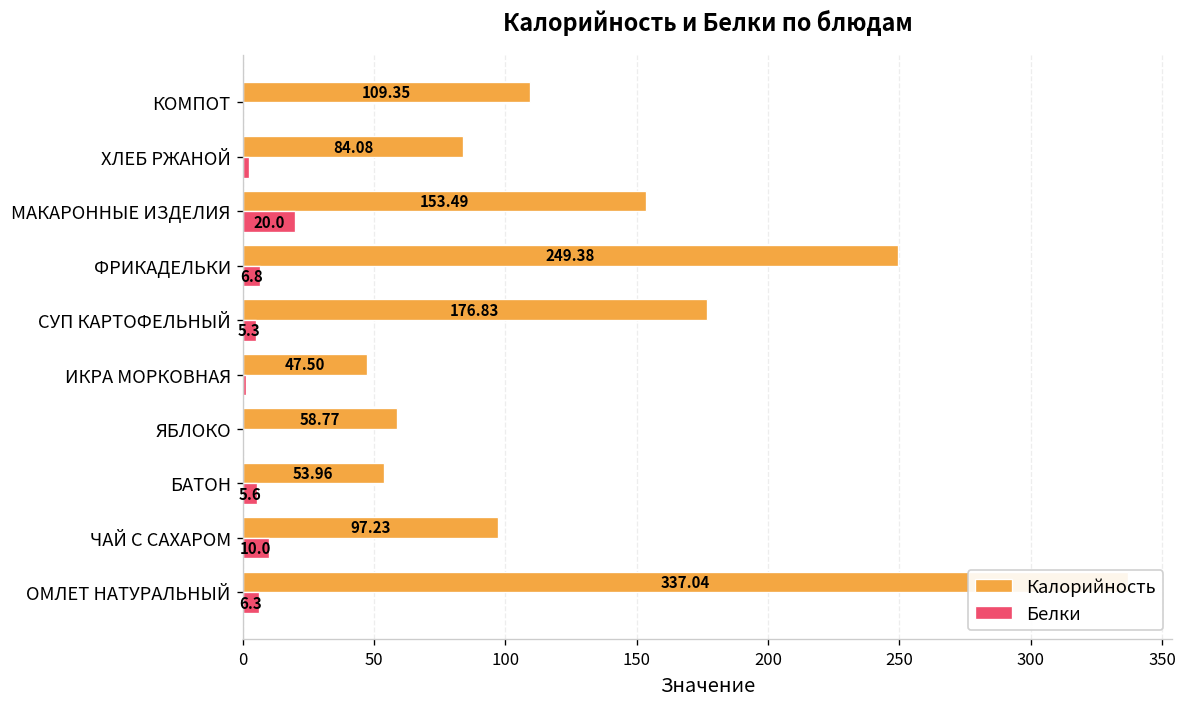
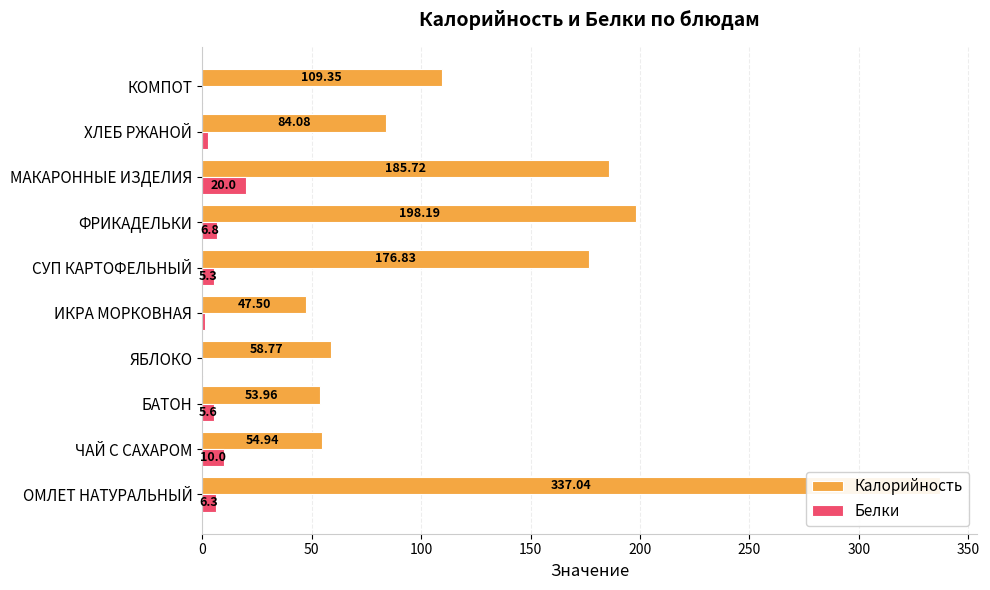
Калорийность, МАКАРОННЫЕ ИЗДЕЛИЯ: 153.49 -> 185.72
Калорийность, ФРИКАДЕЛЬКИ: 249.38 -> 198.19
Калорийность, ЧАЙ С САХАРОМ: 97.23 -> 54.94
